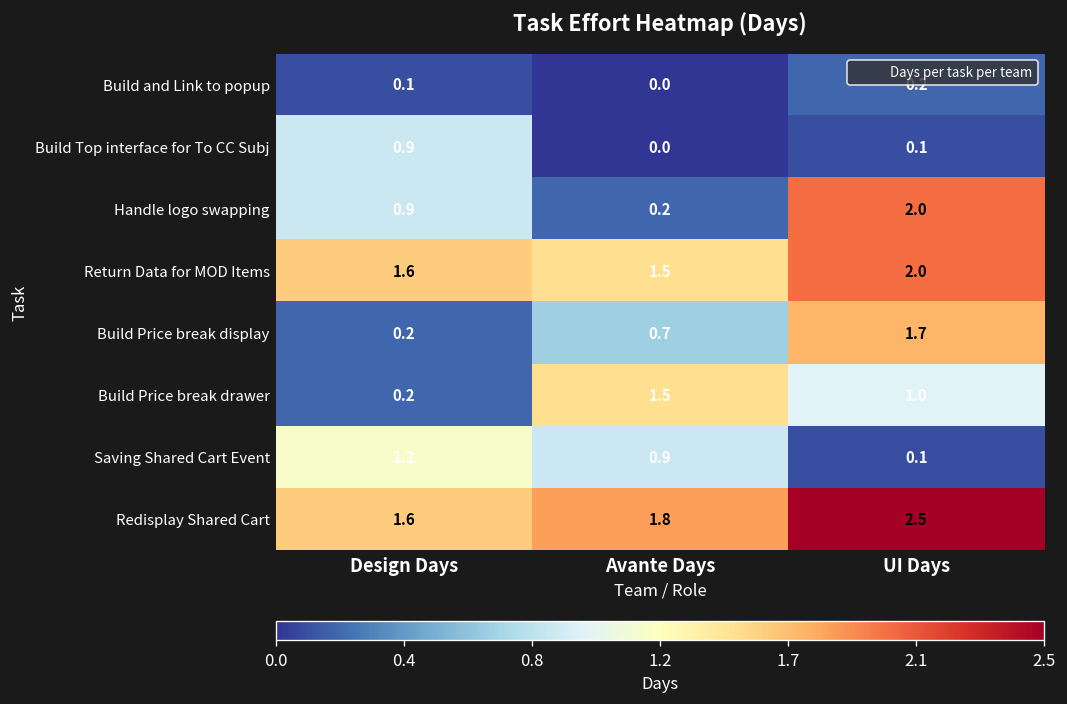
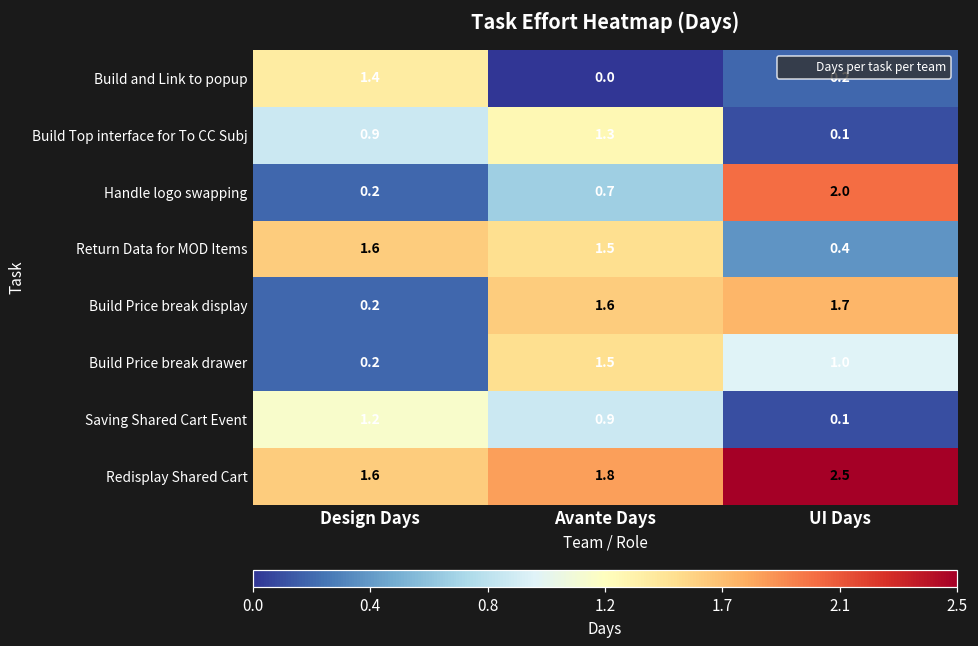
Build and Link to popup, Design Days: 0.1 -> 1.4
Build Top interface for To CC Subj, Avante Days: 0.0 -> 1.3
Handle logo swapping, Design Days: 0.9 -> 0.2
Handle logo swapping, Avante Days: 0.2 -> 0.7
Return Data for MOD Items, UI Days: 2.0 -> 0.4
Build Price break display, Avante Days: 0.7 -> 1.6
